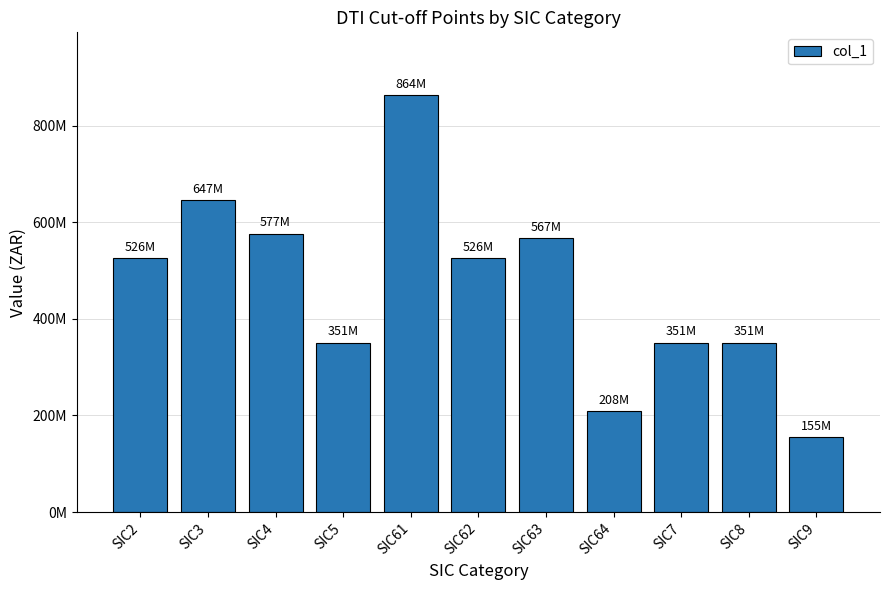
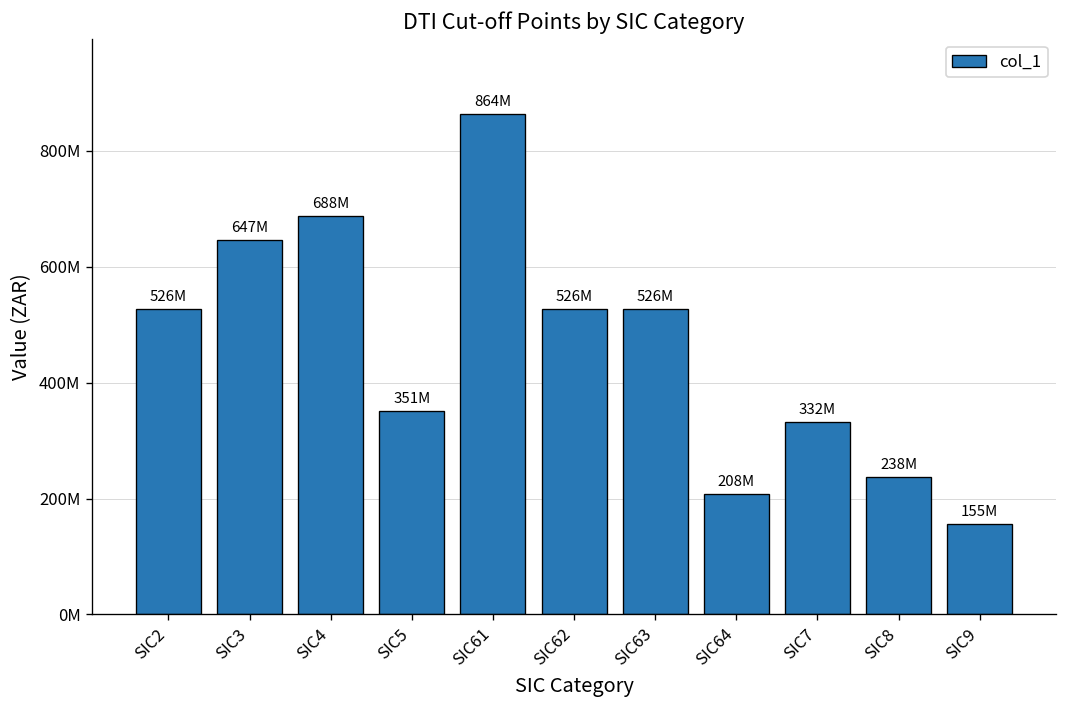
SIC4: 577M -> 688M
SIC63: 567M -> 526M
SIC7: 351M -> 332M
SIC8: 351M -> 238M
